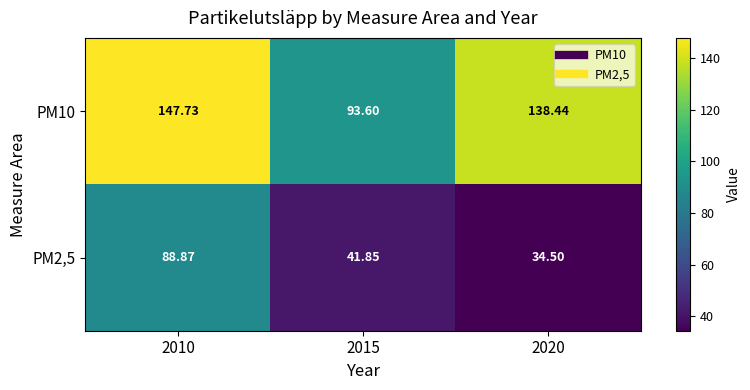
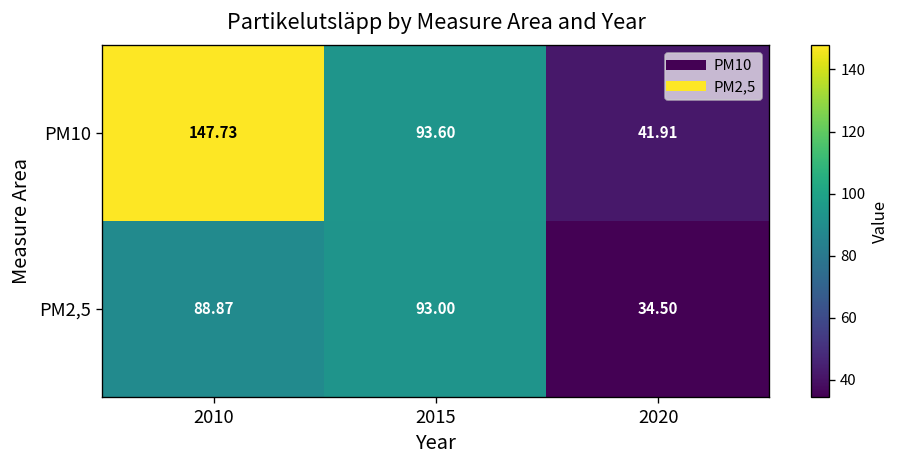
PM10, 2020: 138.44 -> 41.91
PM2,5, 2015: 41.85 -> 93.00
